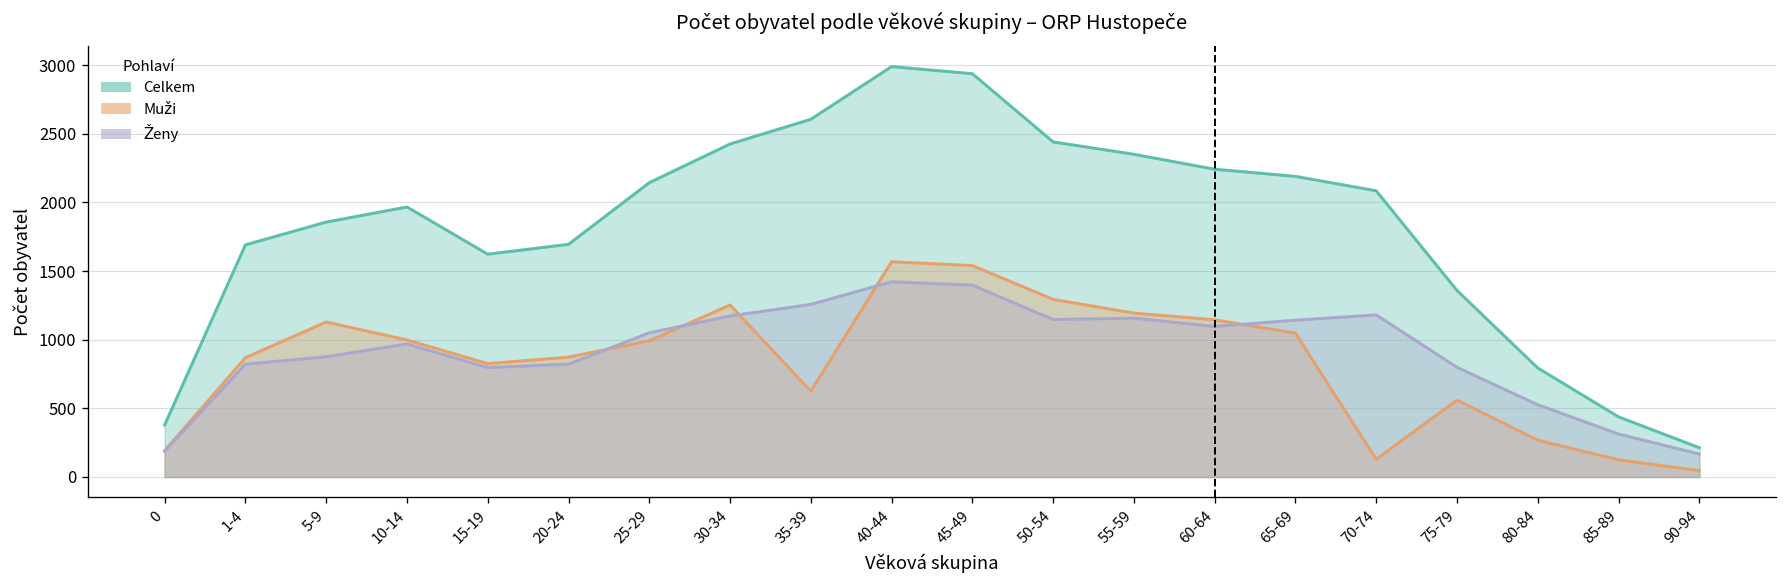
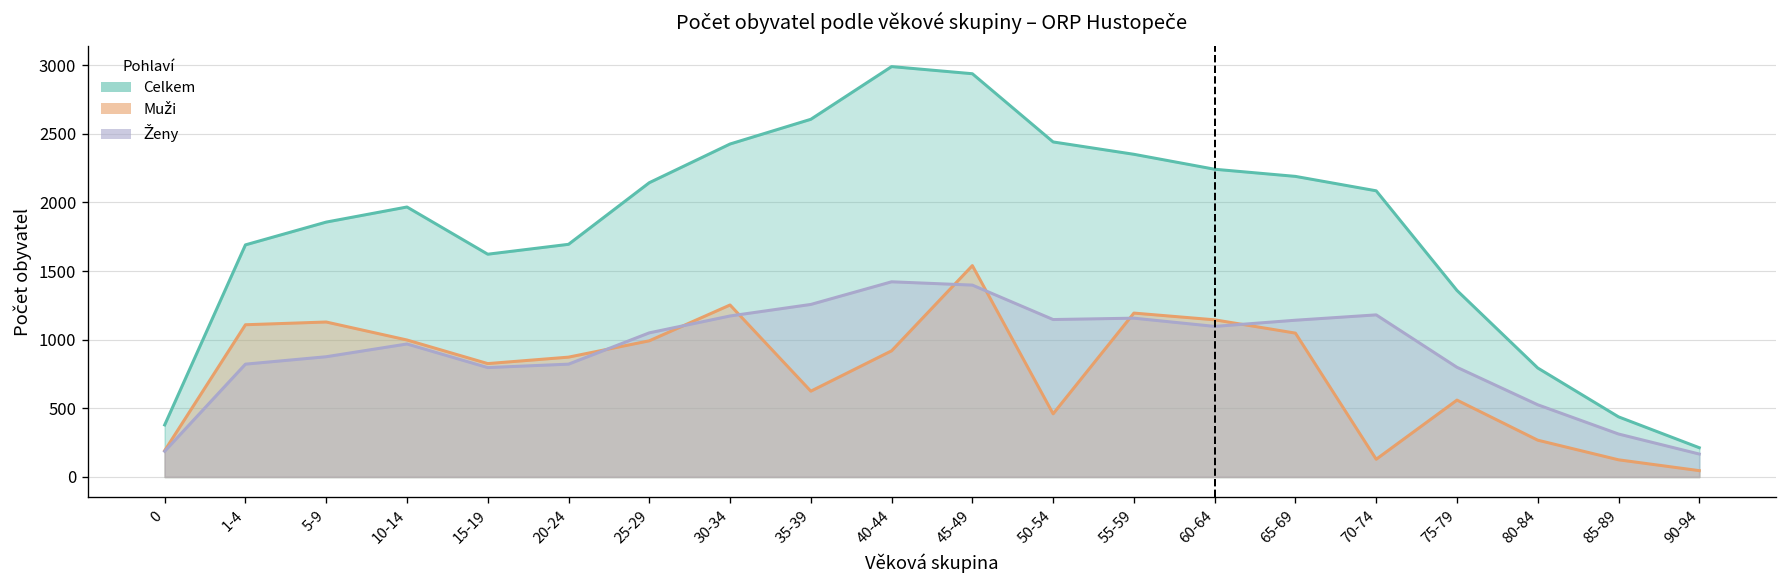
Muži, 1-4: 870 -> 1110
Muži, 40-44: 1570 -> 920
Muži, 50-54: 1290 -> 460
